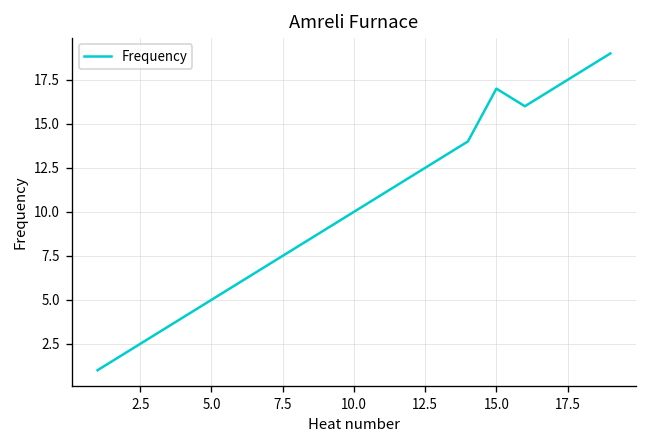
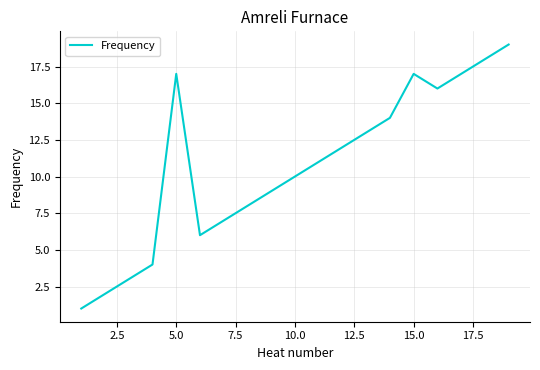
5.0: 5 -> 17
